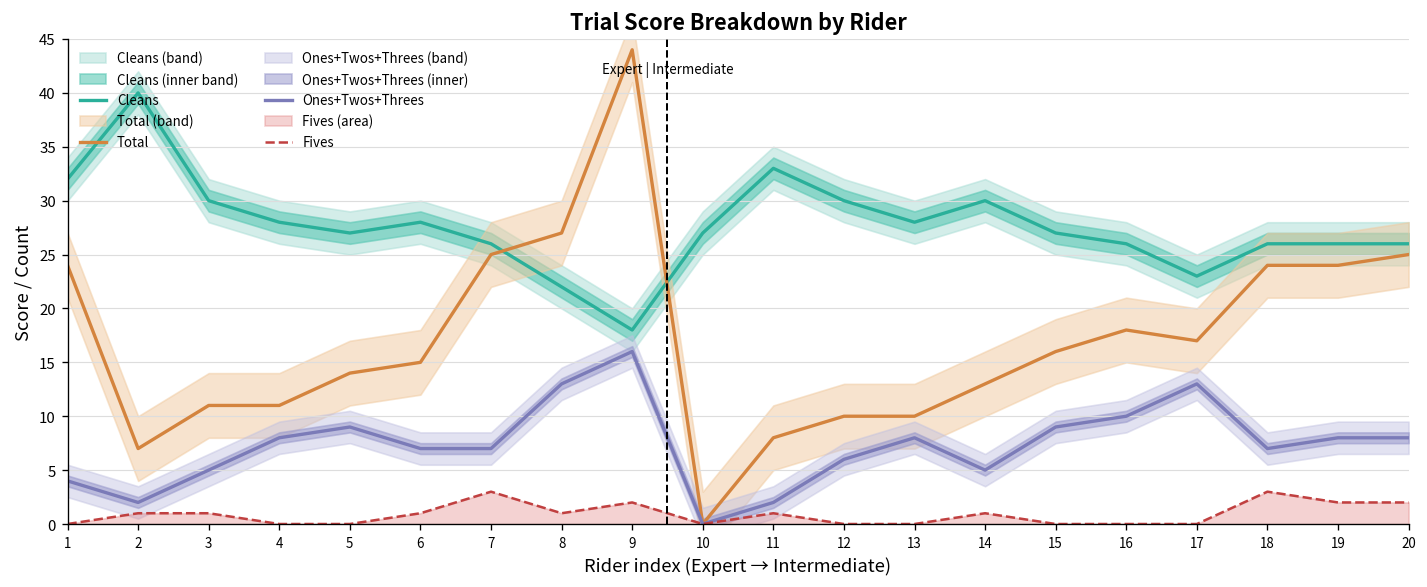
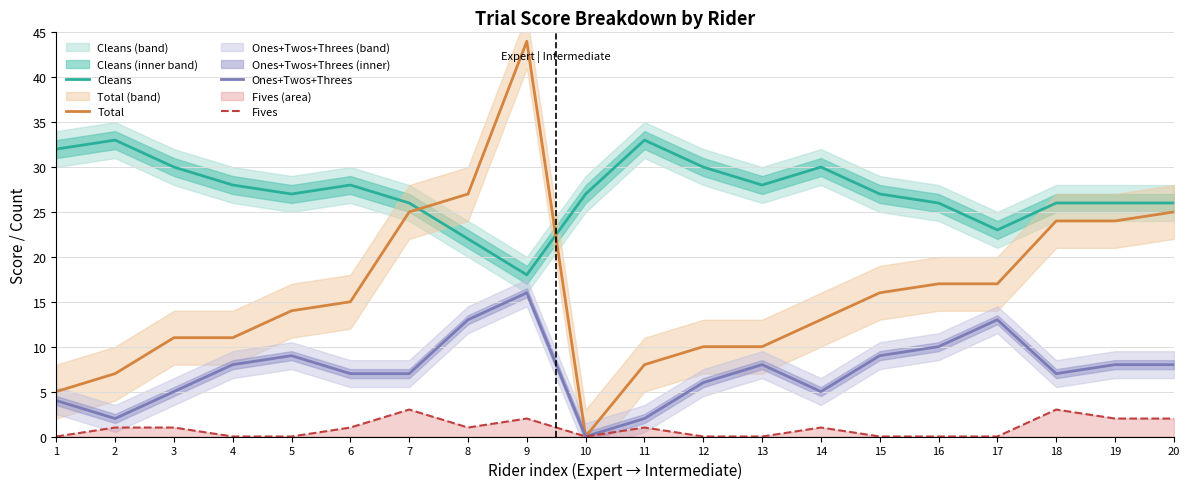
Total, 1: 24 -> 5
Cleans, 2: 40 -> 33
Total, 16: 18 -> 17
